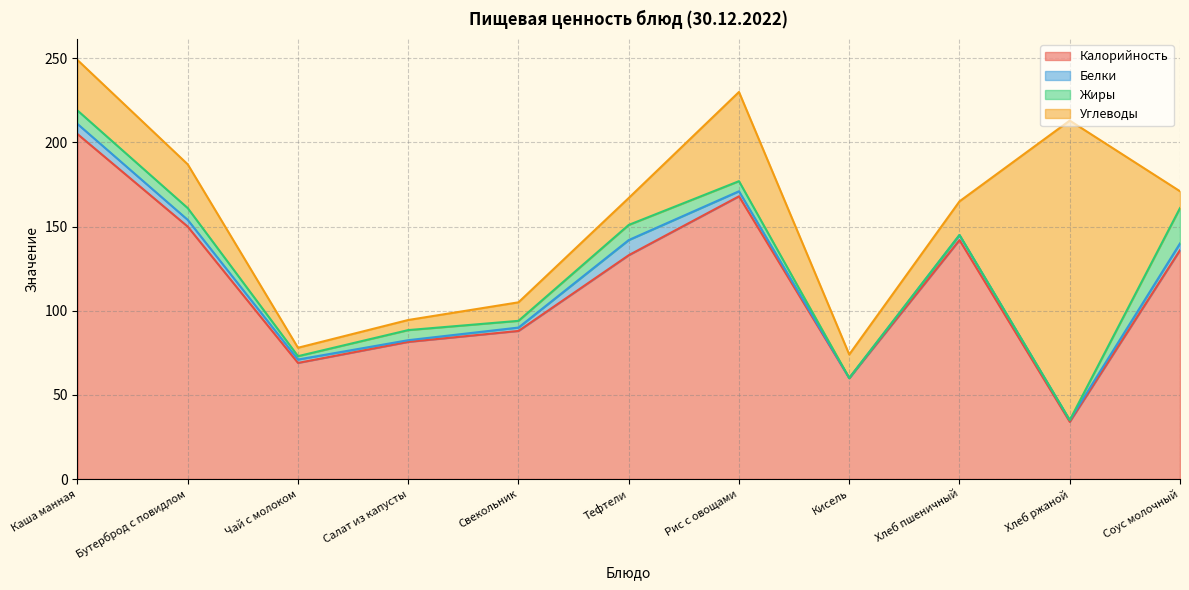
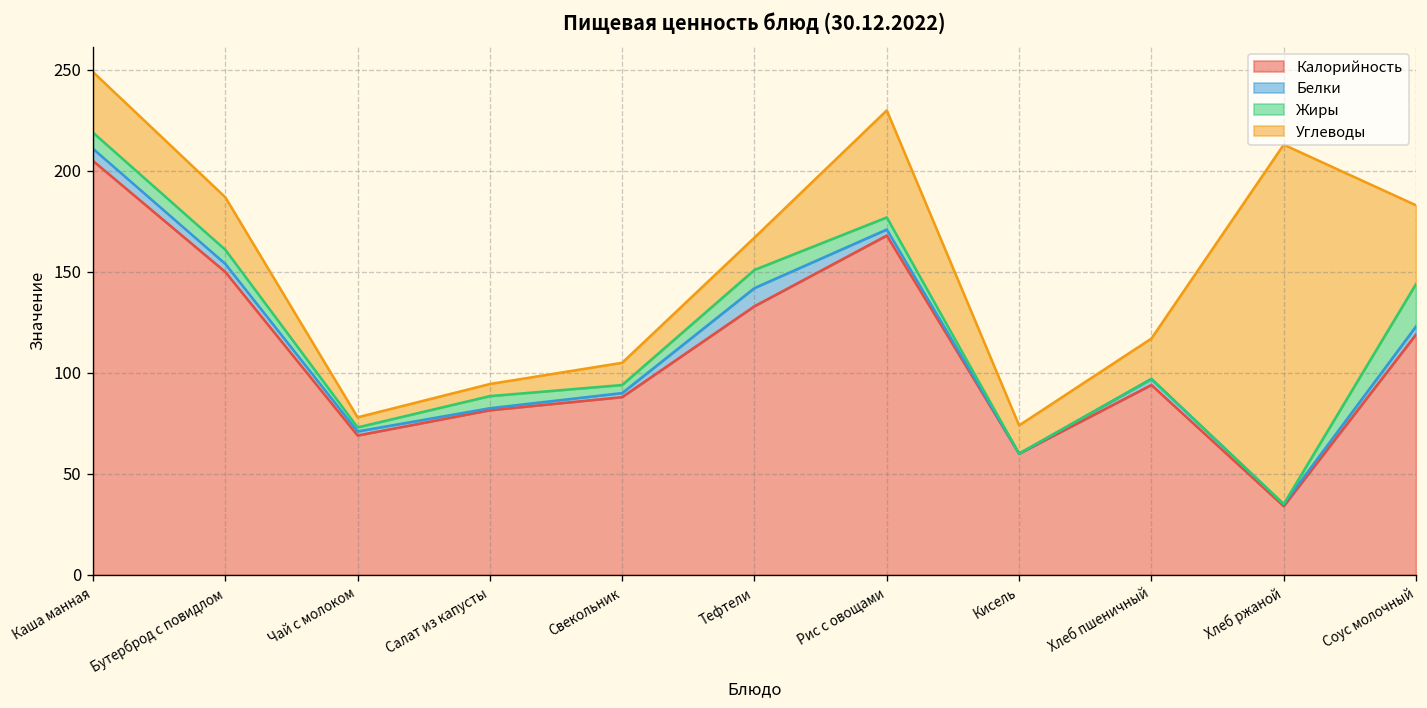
Калорийность, Хлеб пшеничный: 142 -> 94
Калорийность, Соус молочный: 136 -> 119
Углеводы, Соус молочный: 10 -> 39
